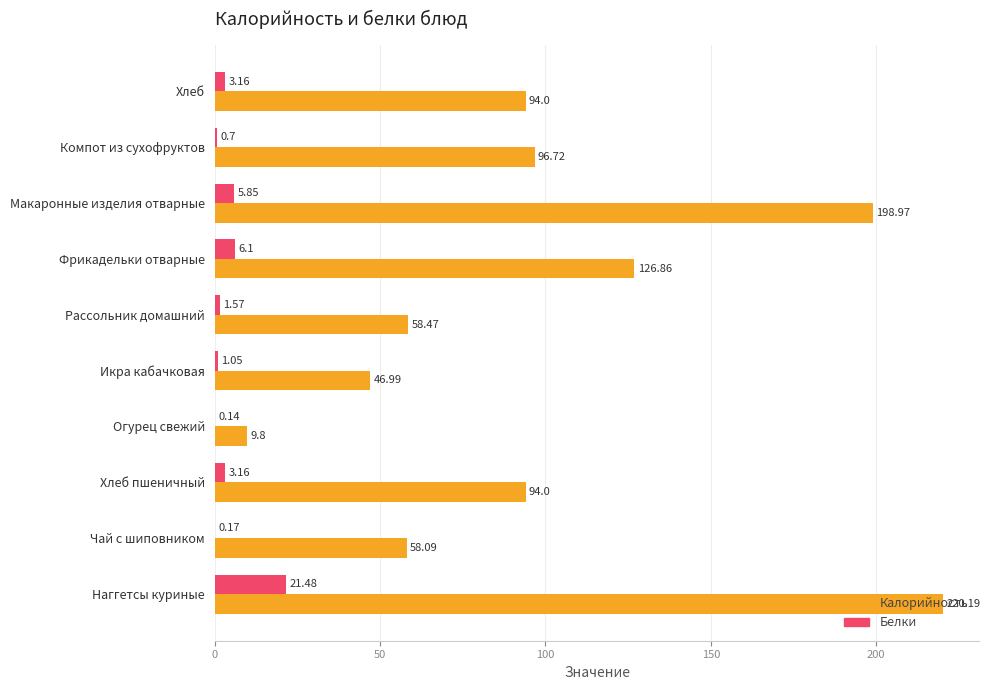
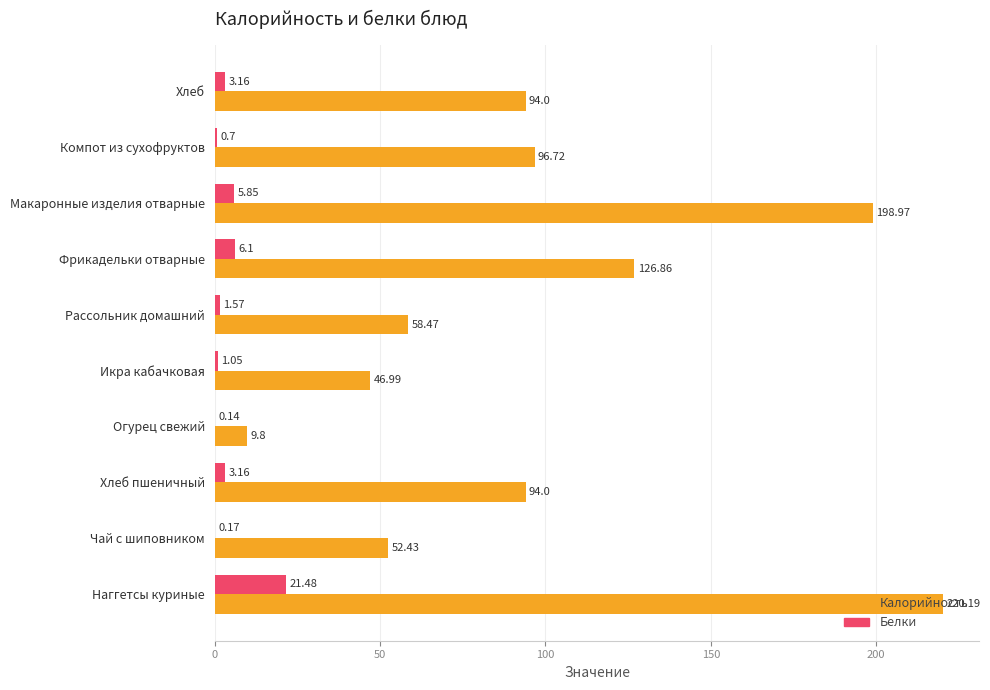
Калорийность, Чай с шиповником: 58.09 -> 52.43
